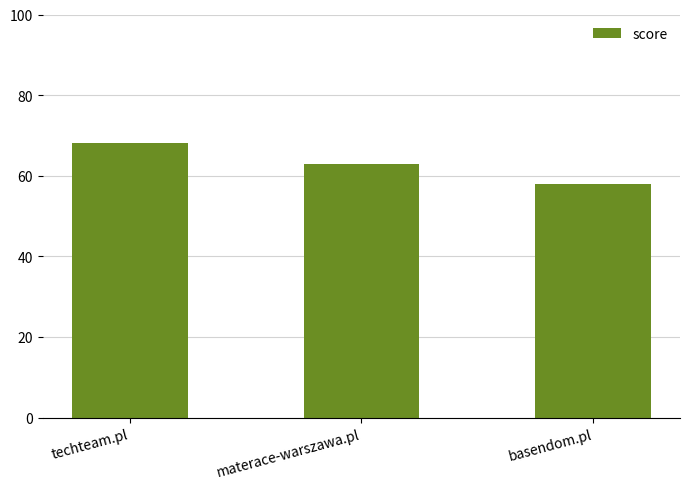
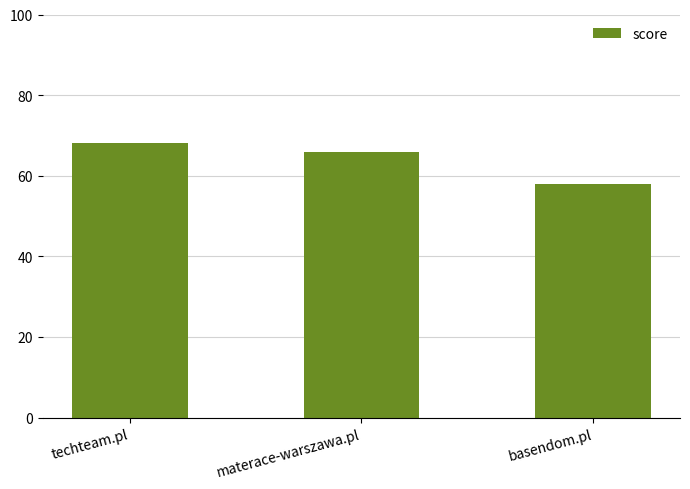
materace-warszawa.pl: 63 -> 66
